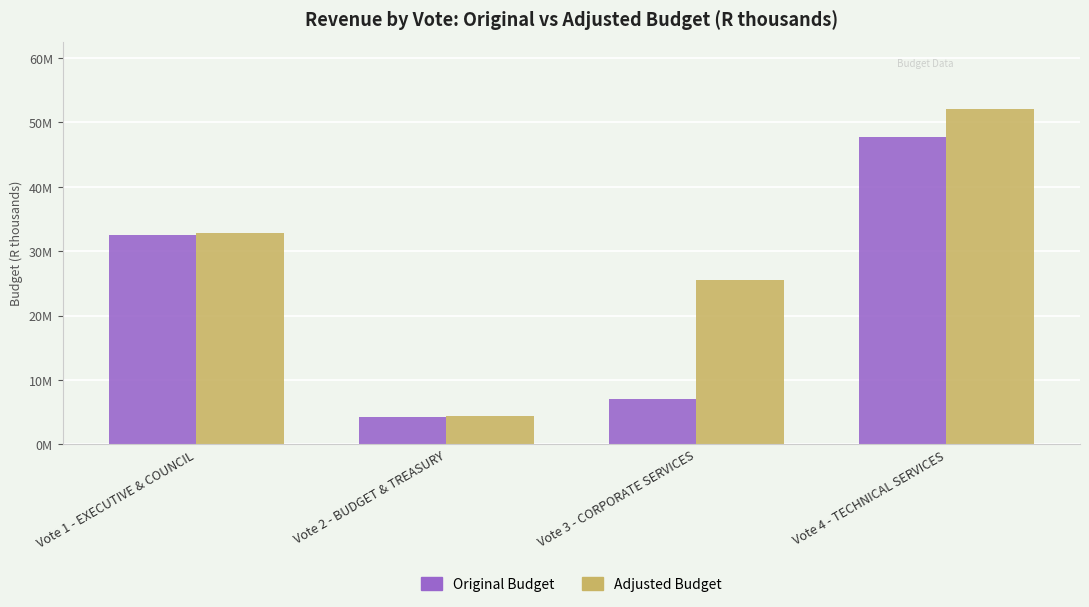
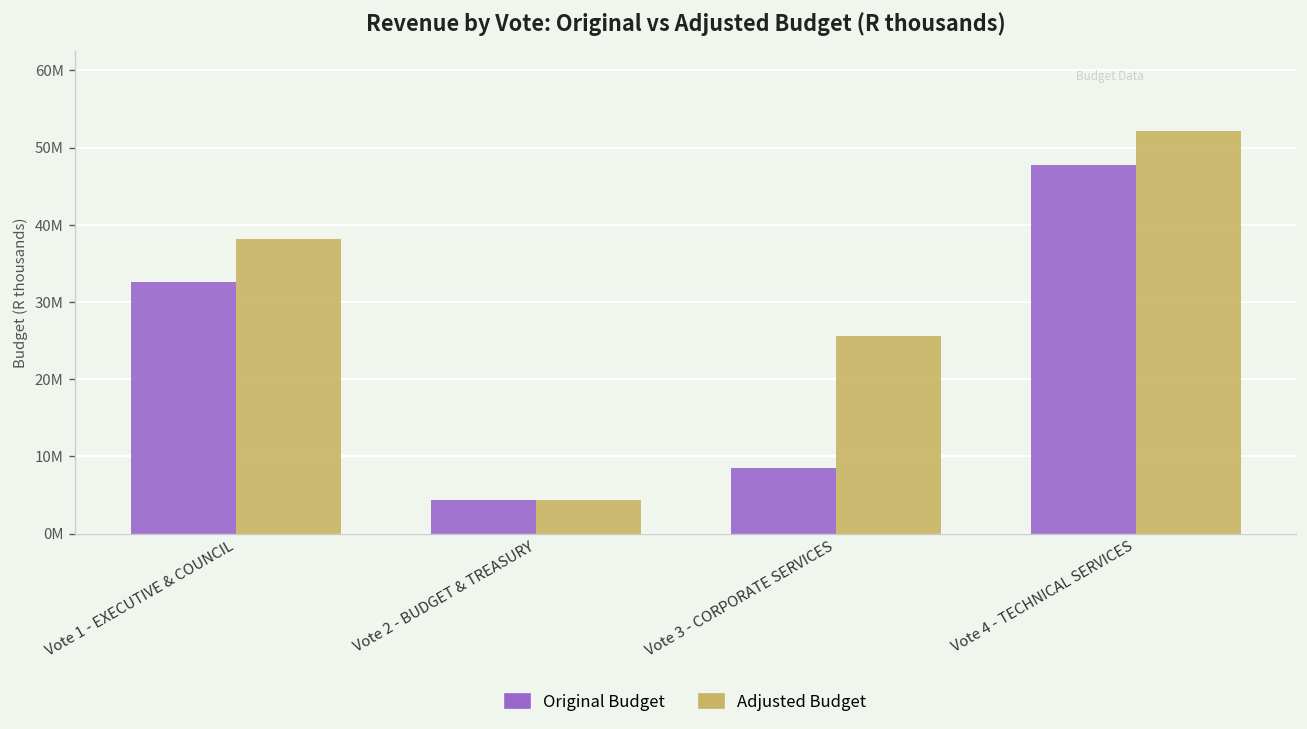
Adjusted Budget, Vote 1 - EXECUTIVE & COUNCIL: 33000000 -> 38000000
Original Budget, Vote 3 - CORPORATE SERVICES: 7000000 -> 9000000
